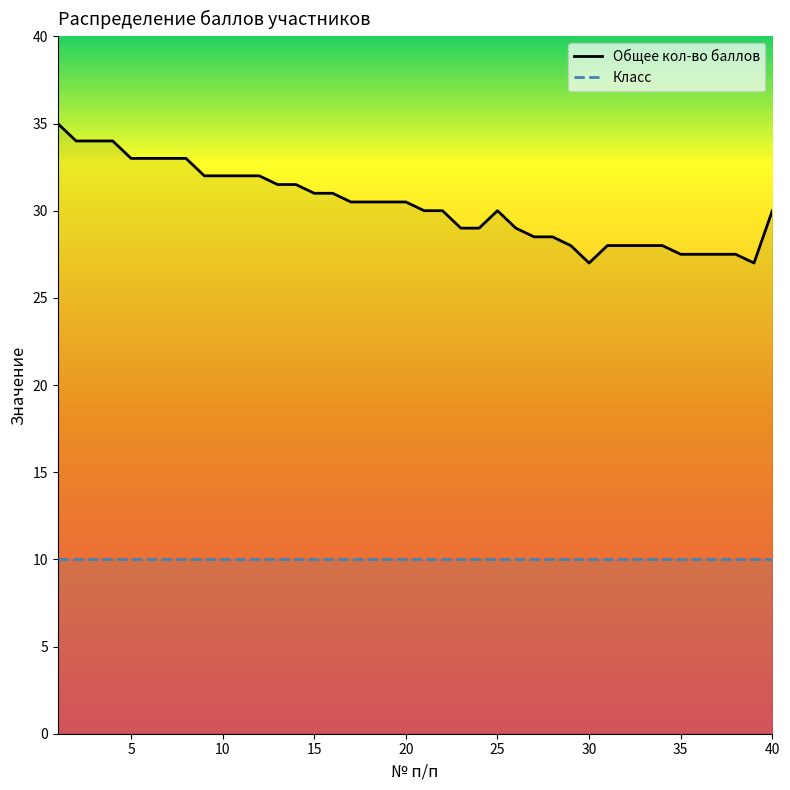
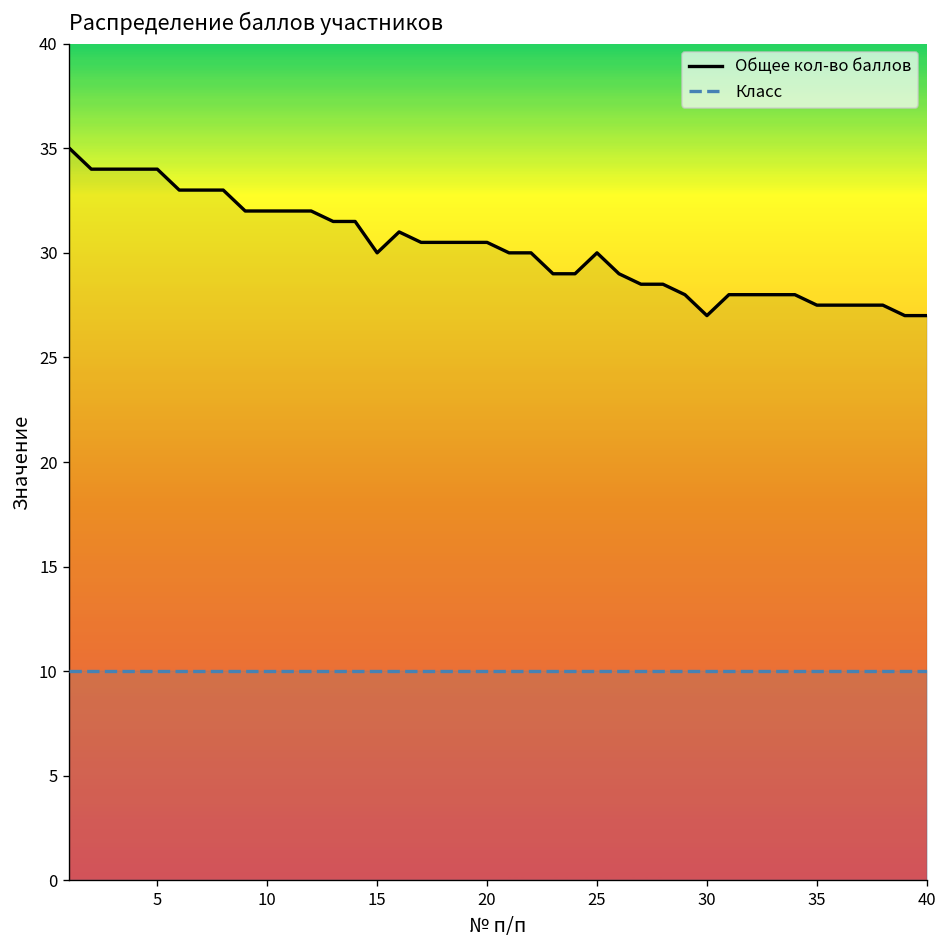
Общее кол-во баллов, 5: 33 -> 34
Общее кол-во баллов, 15: 31 -> 30
Общее кол-во баллов, 40: 30 -> 27
